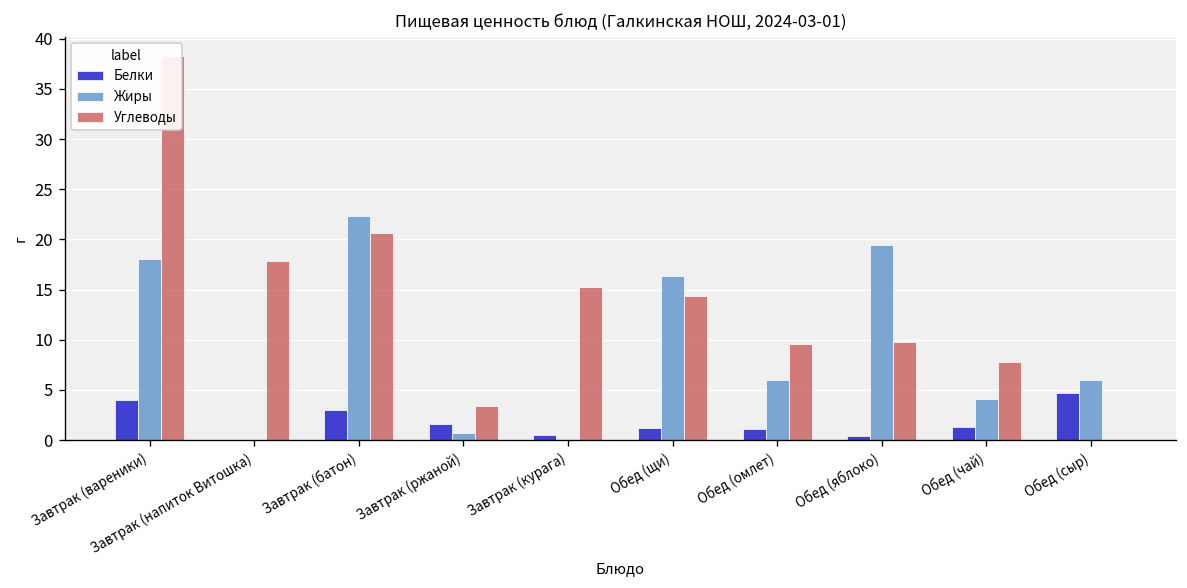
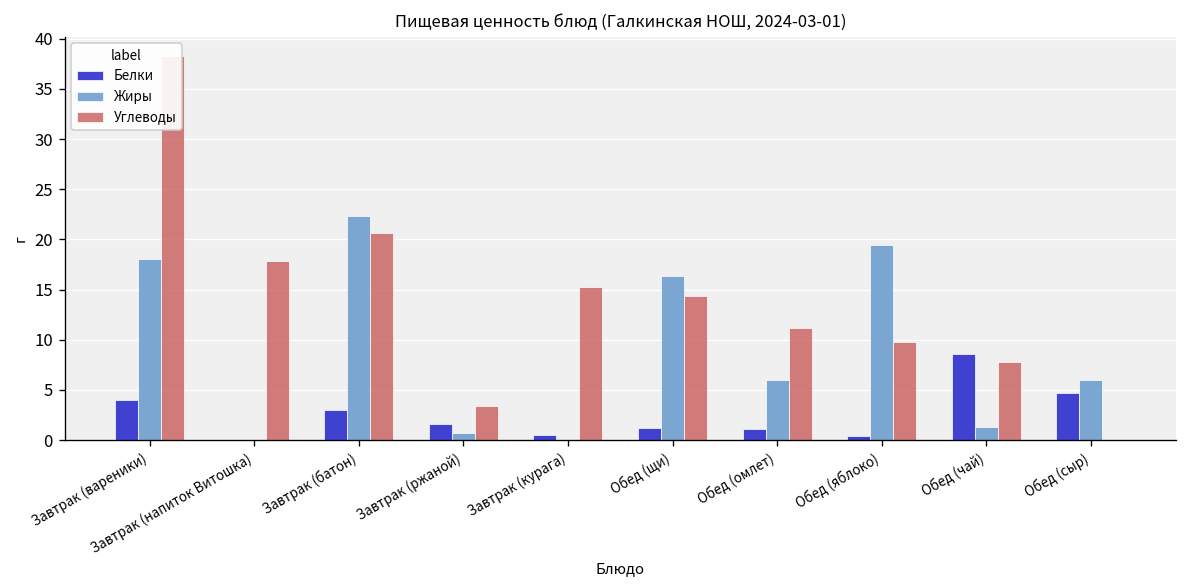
Углеводы, Обед (омлет): 10 -> 11
Белки, Обед (чай): 1 -> 9
Жиры, Обед (чай): 4 -> 1
